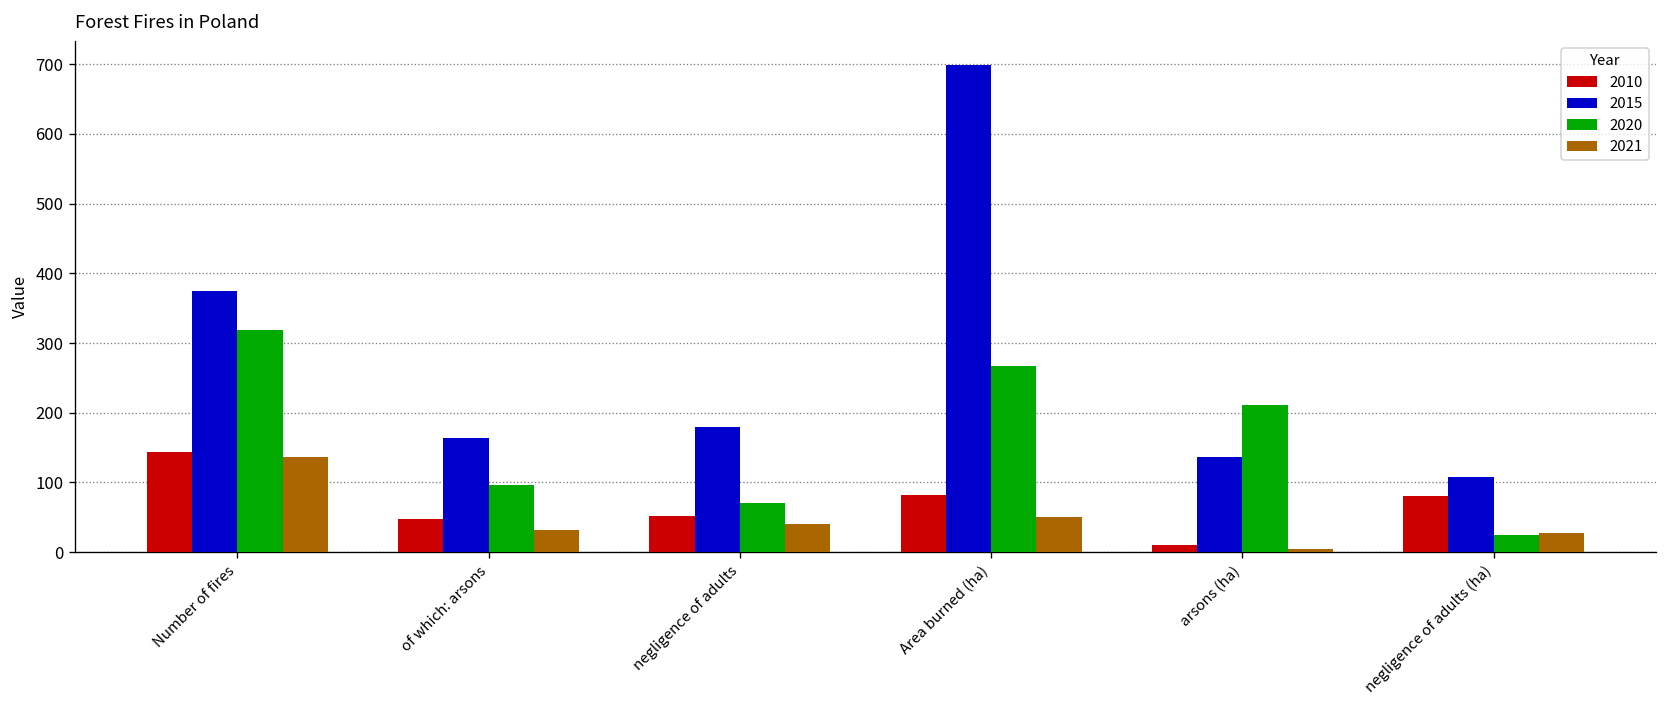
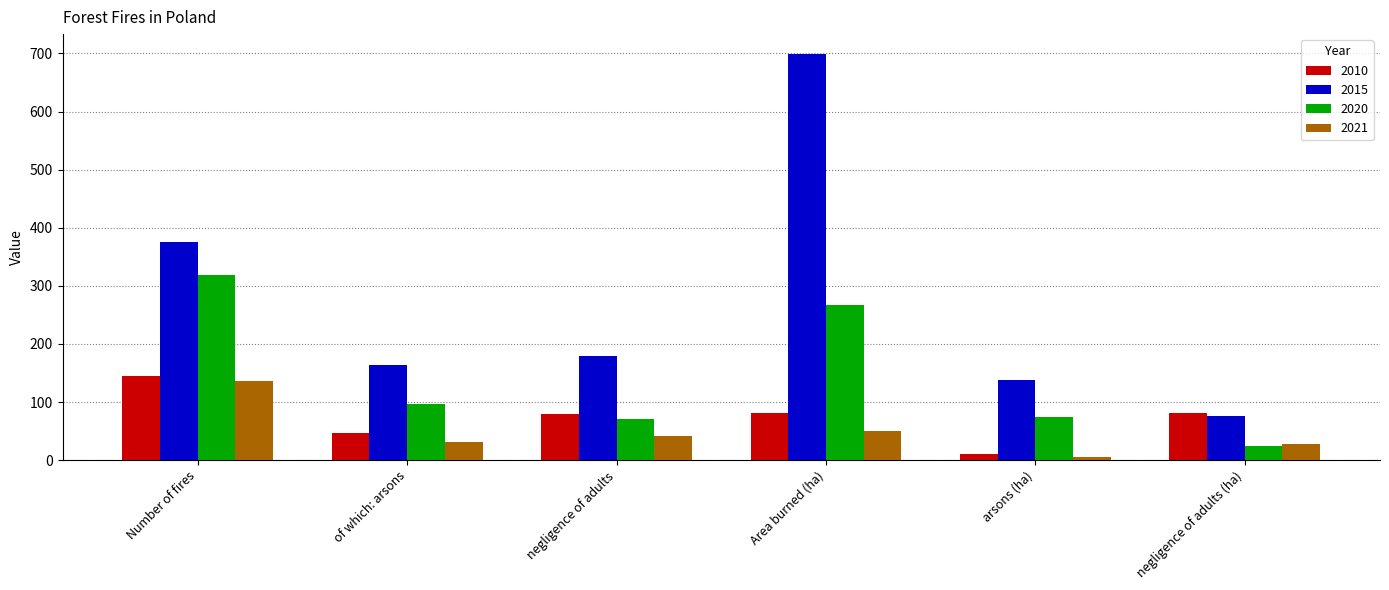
2010, negligence of adults: 50 -> 80
2020, arsons (ha): 210 -> 70
2015, negligence of adults (ha): 110 -> 80
